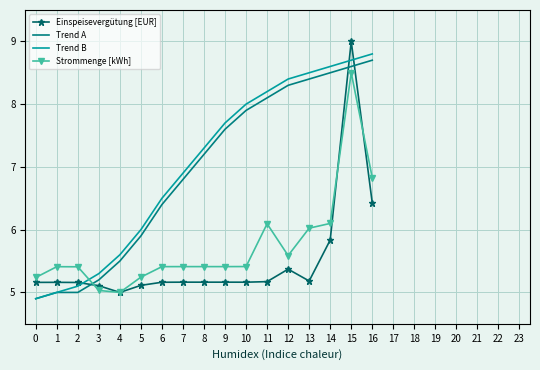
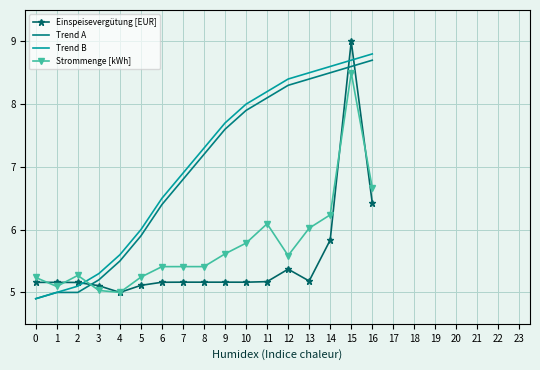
Strommenge [kWh], 1: 5.4 -> 5.1
Strommenge [kWh], 2: 5.4 -> 5.3
Strommenge [kWh], 9: 5.4 -> 5.6
Strommenge [kWh], 10: 5.4 -> 5.8
Strommenge [kWh], 14: 6.1 -> 6.2
Strommenge [kWh], 16: 6.8 -> 6.7
